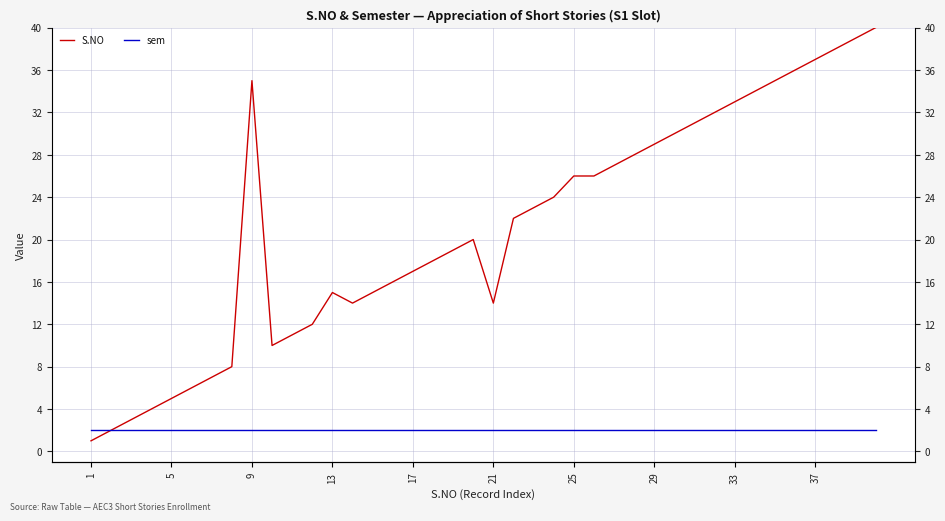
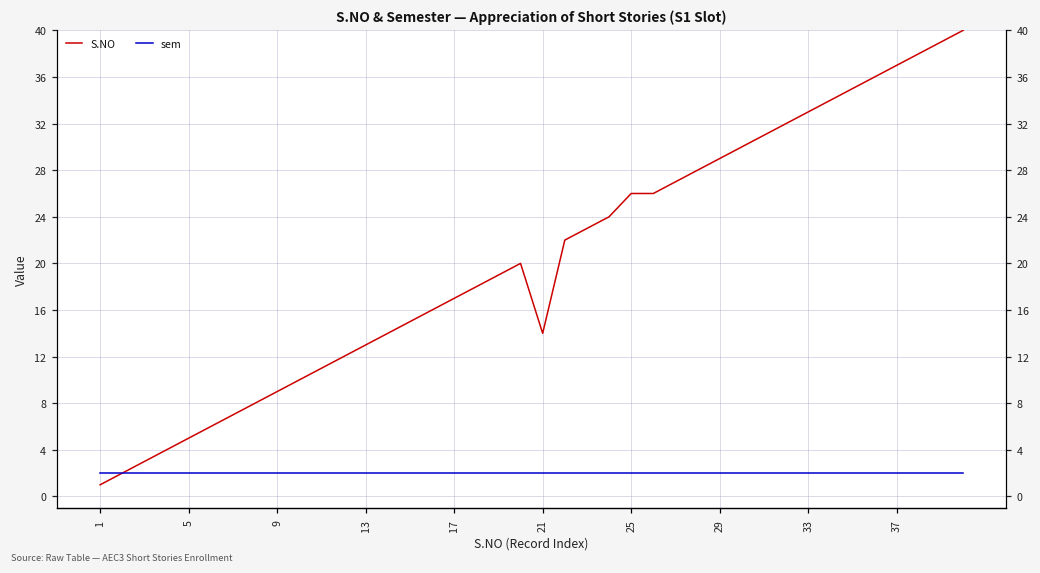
S.NO, 9: 35 -> 9
S.NO, 13: 15 -> 13
